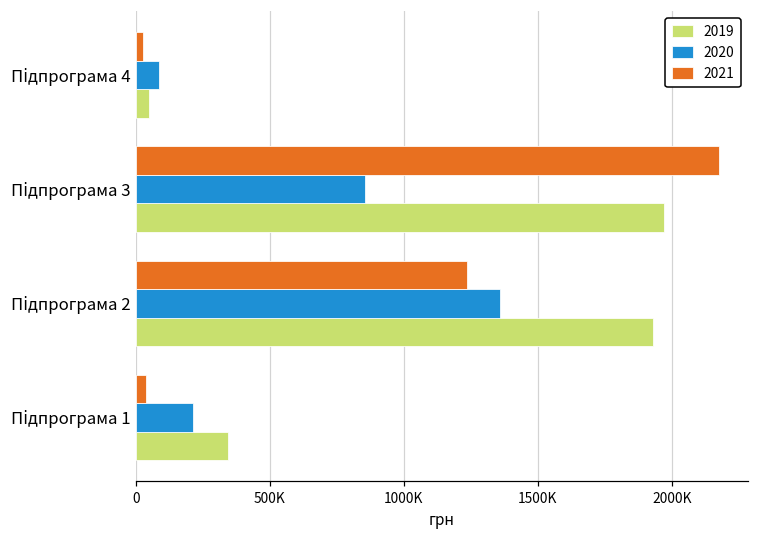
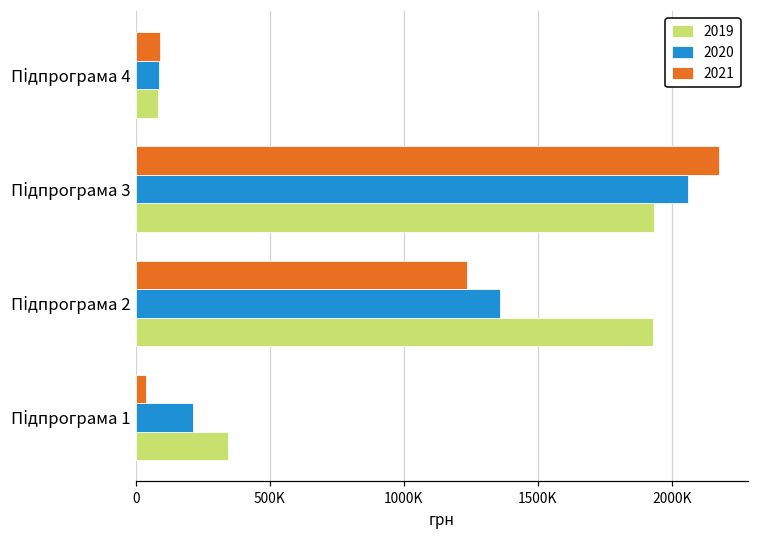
2021, Підпрограма 4: 30000 -> 90000
2019, Підпрограма 4: 50000 -> 80000
2020, Підпрограма 3: 860000 -> 2060000
2019, Підпрограма 3: 1970000 -> 1930000
